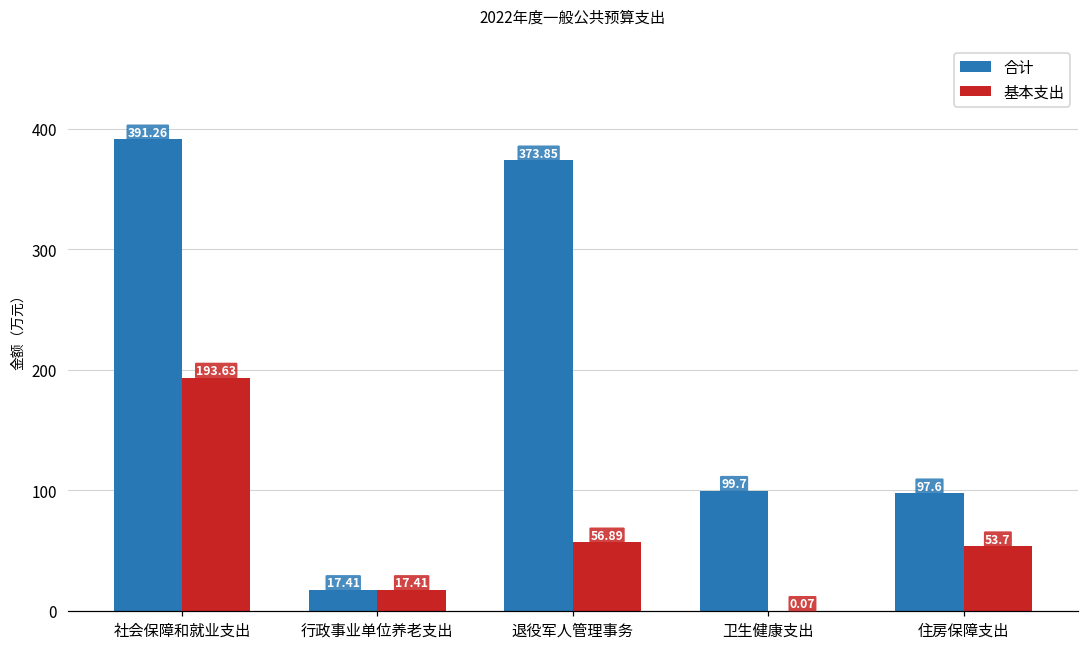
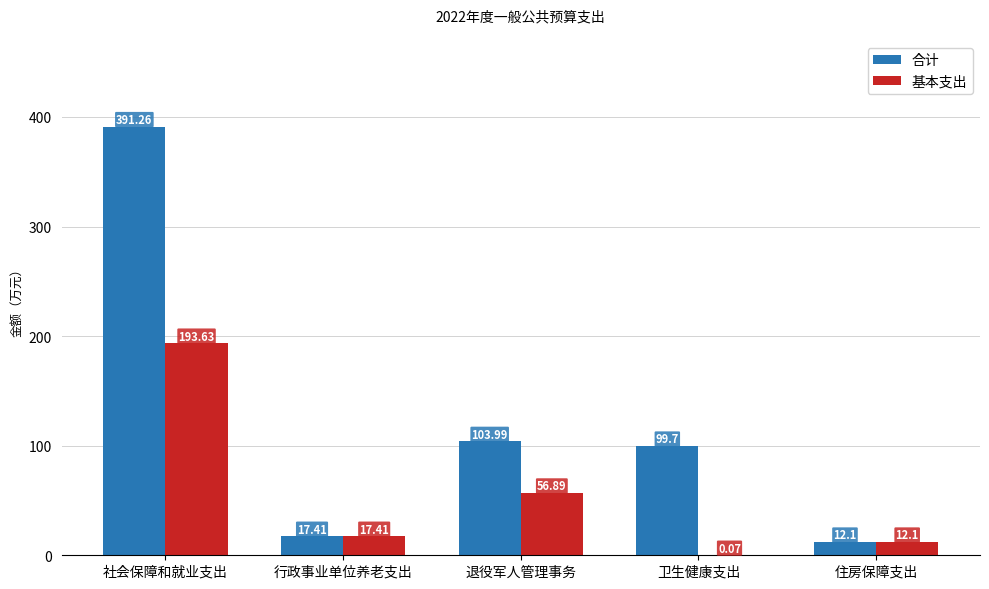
合计, 退役军人管理事务: 373.85 -> 103.99
合计, 住房保障支出: 97.6 -> 12.1
基本支出, 住房保障支出: 53.7 -> 12.1
